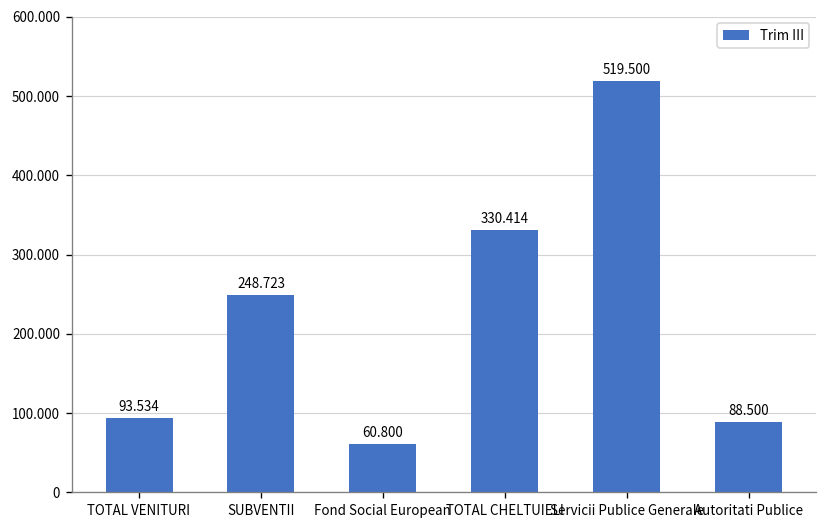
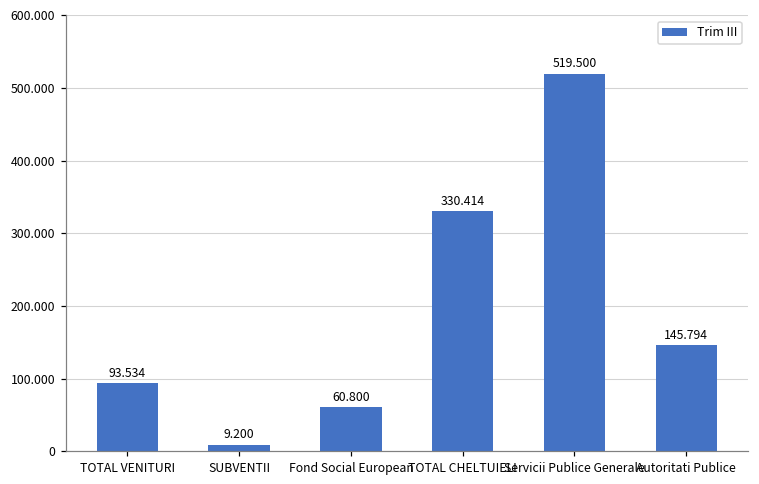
SUBVENTII: 248.723 -> 9.200
Autoritati Publice: 88.500 -> 145.794
